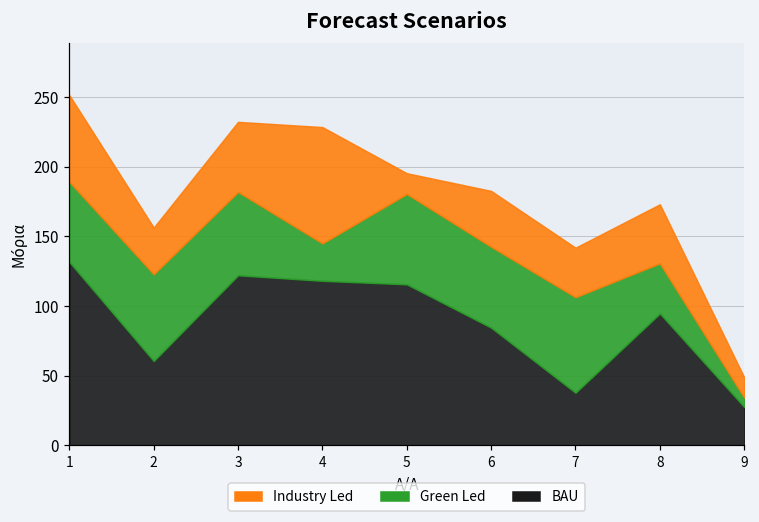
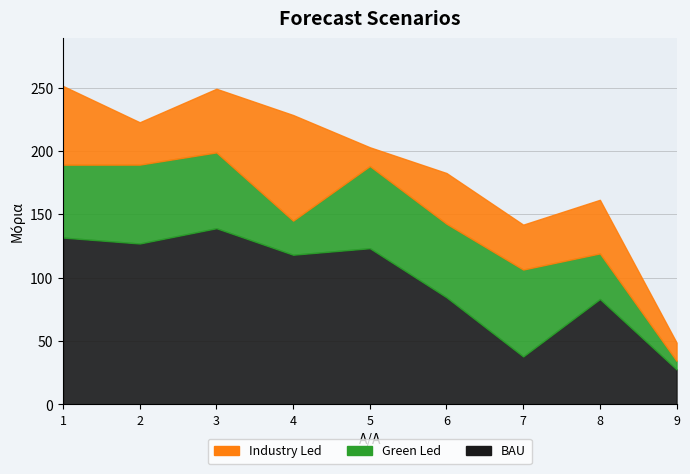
BAU, 2: 61 -> 127
BAU, 3: 122 -> 139
BAU, 5: 116 -> 123
BAU, 8: 95 -> 83
